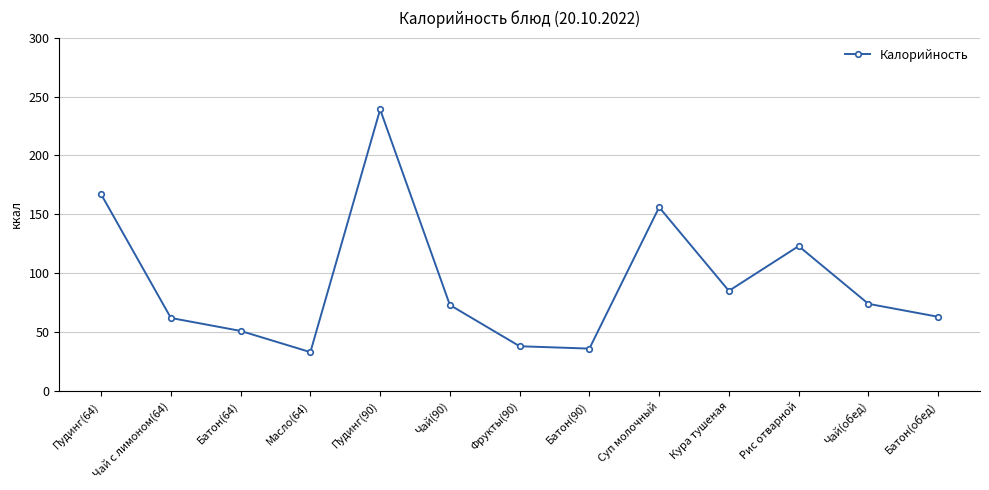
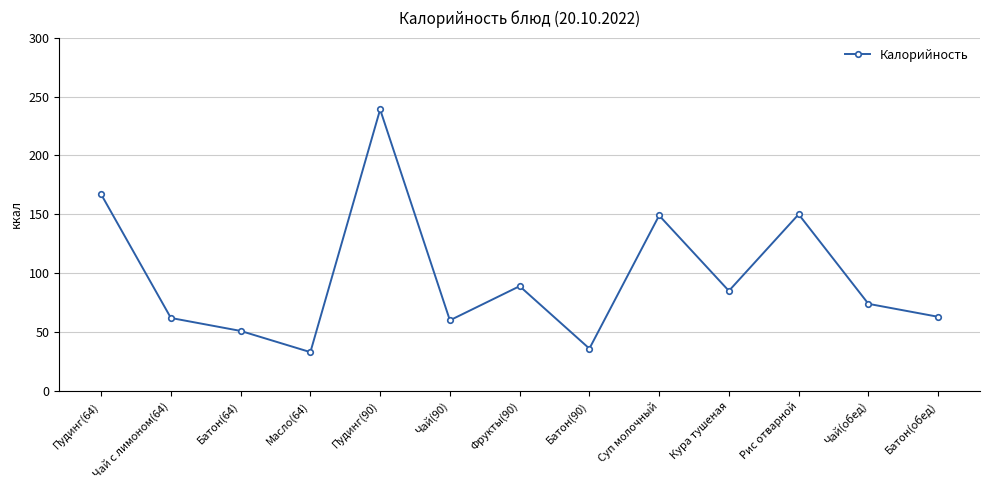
Чай(90): 73 -> 60
Фрукты(90): 38 -> 89
Суп молочный: 156 -> 149
Рис отварной: 123 -> 150
